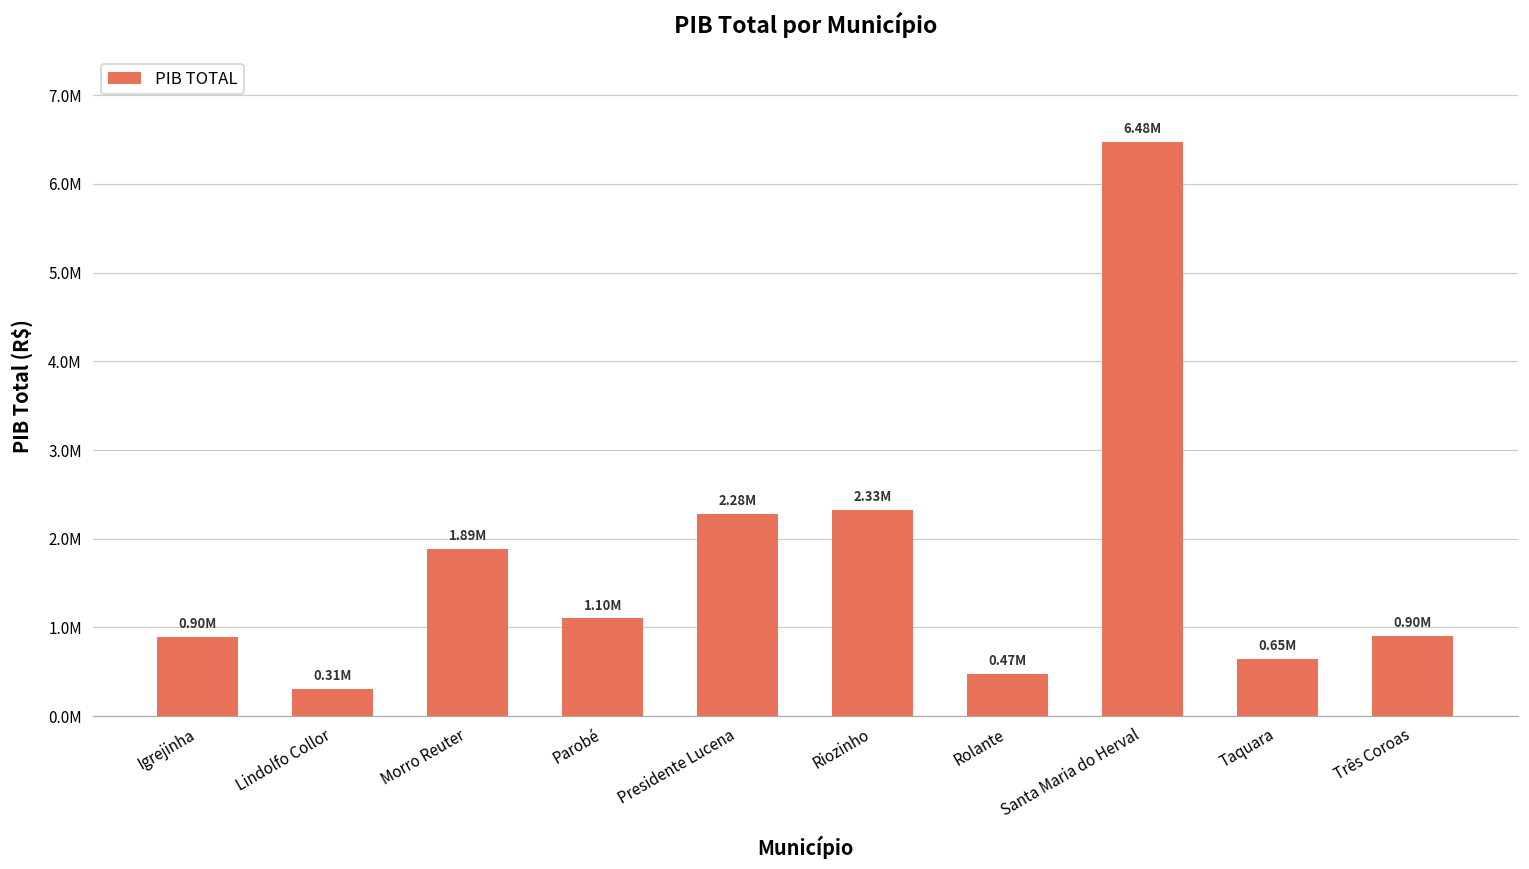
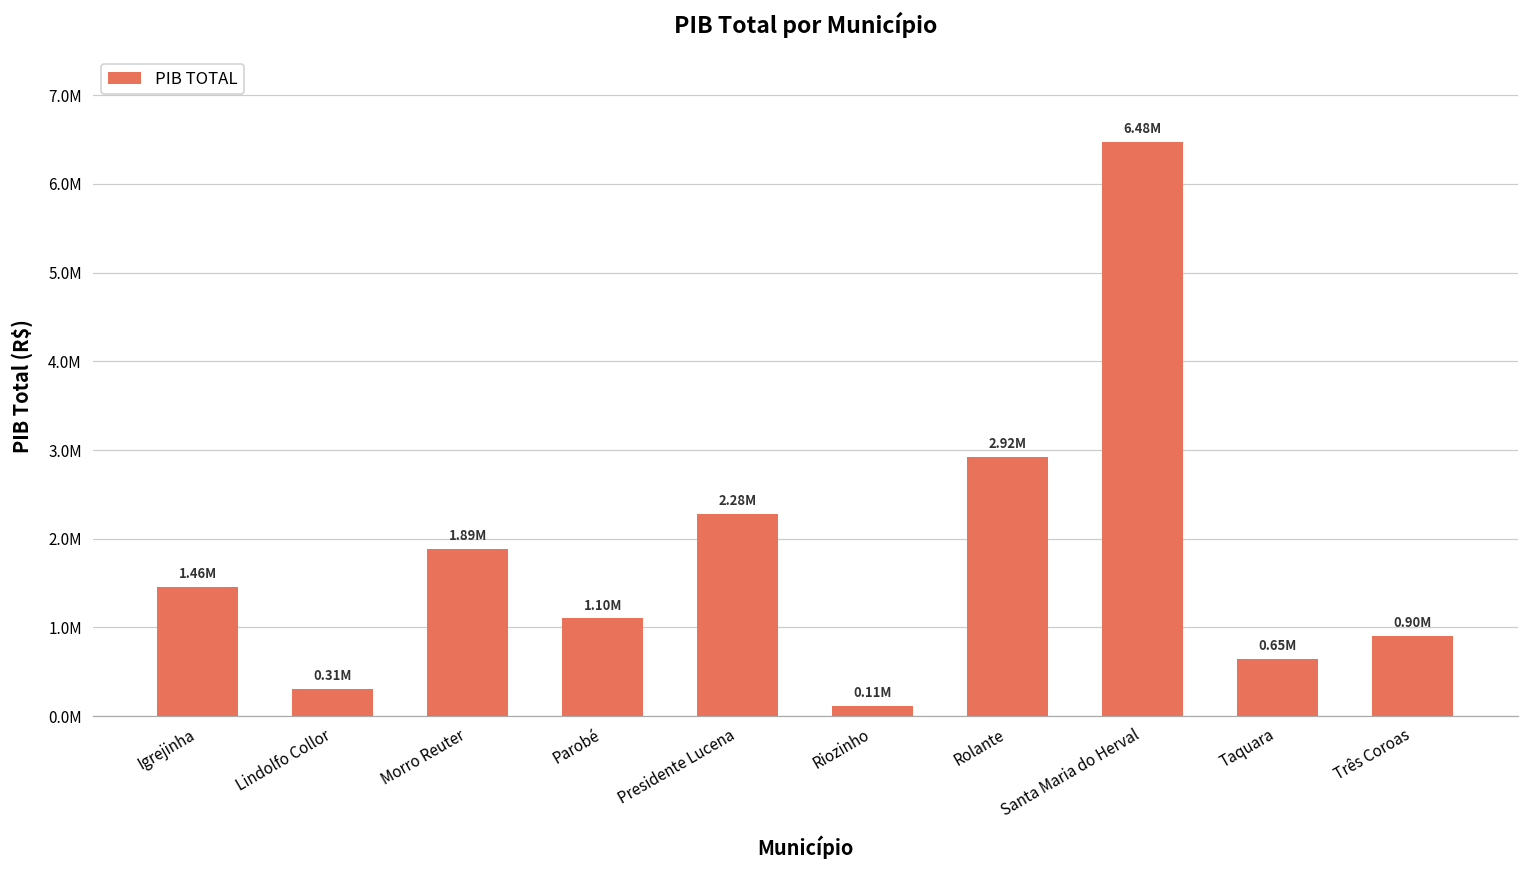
Igrejinha: 0.90M -> 1.46M
Riozinho: 2.33M -> 0.11M
Rolante: 0.47M -> 2.92M
